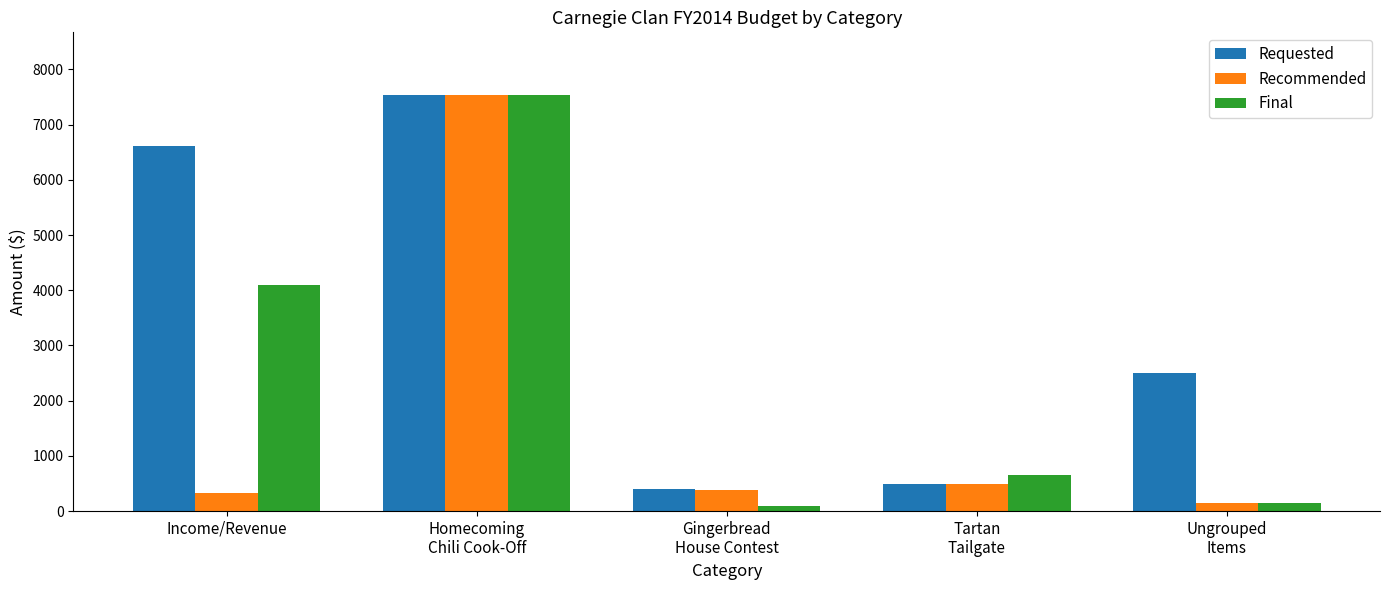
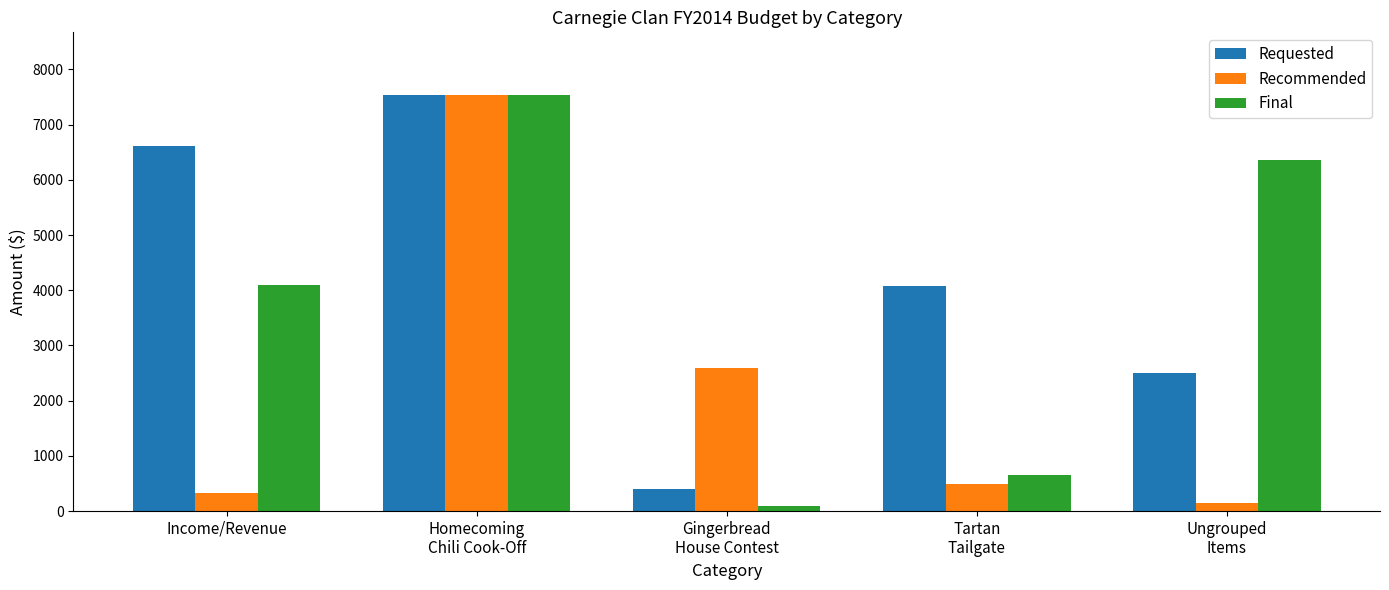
Recommended, Gingerbread House Contest: 400 -> 2600
Requested, Tartan Tailgate: 500 -> 4100
Final, Ungrouped Items: 200 -> 6400
